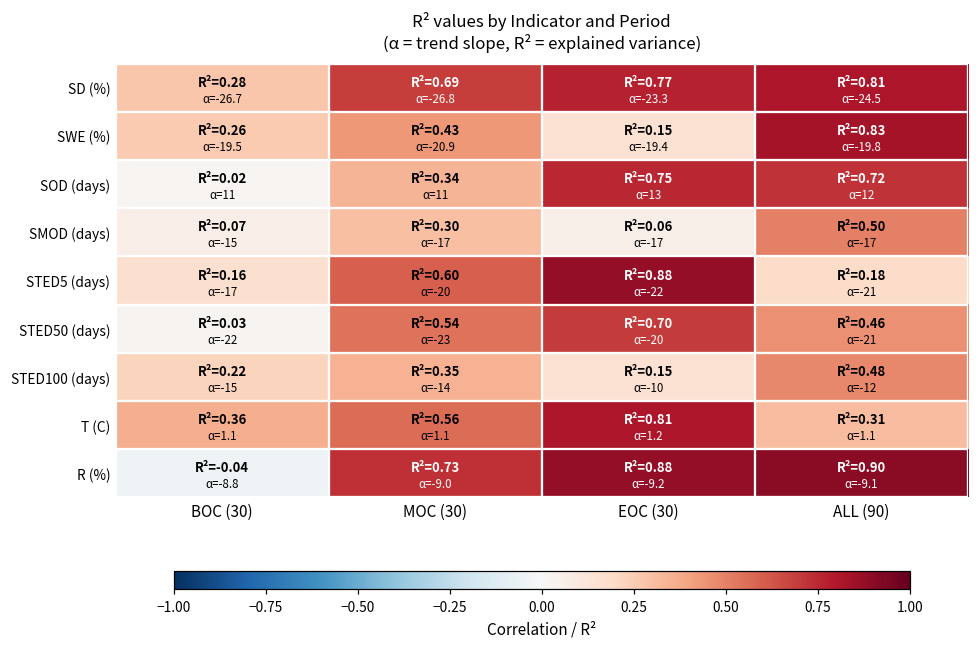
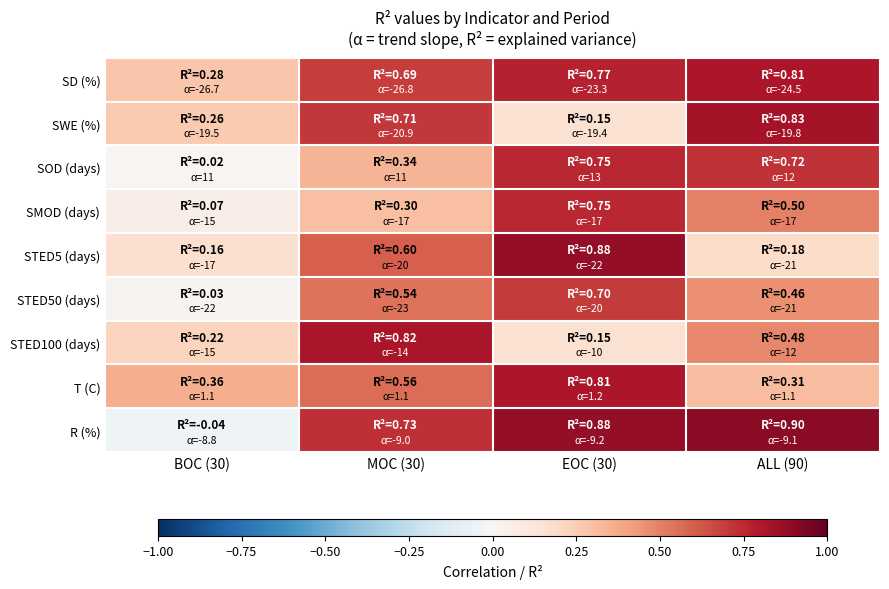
SWE (%), MOC (30): 0.43 -> 0.71
SMOD (days), EOC (30): 0.06 -> 0.75
STED100 (days), MOC (30): 0.35 -> 0.82
